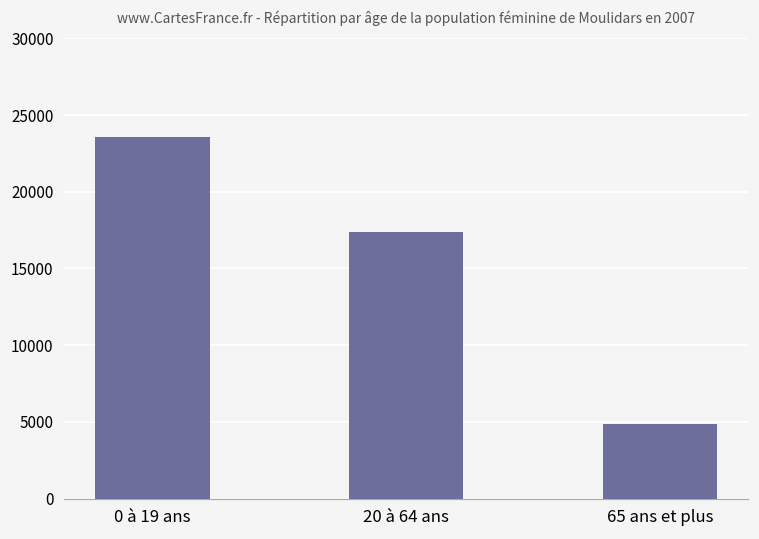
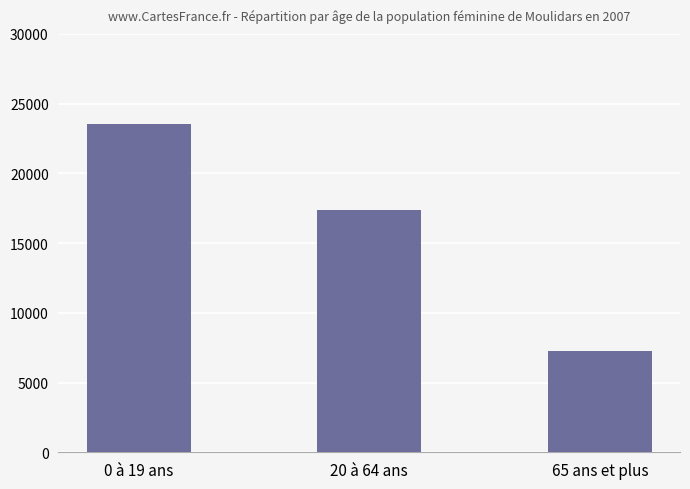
65 ans et plus: 4900 -> 7300
